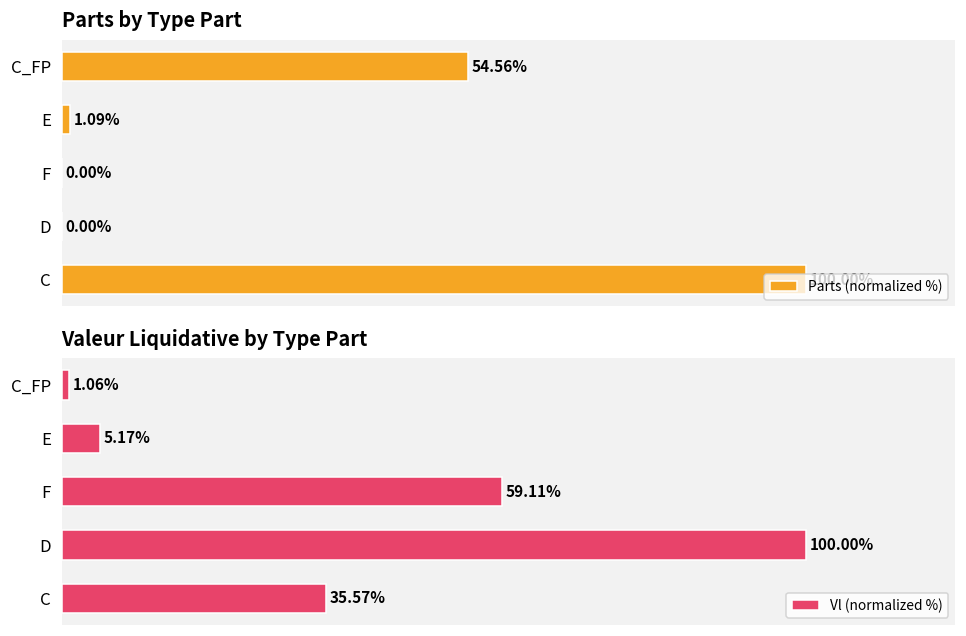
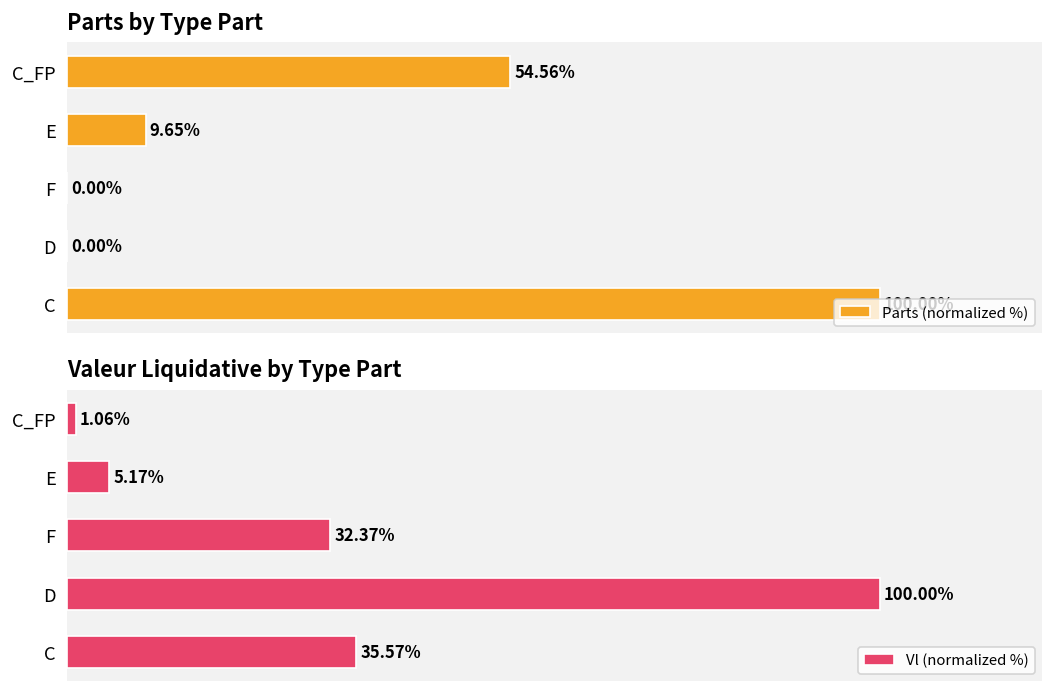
Parts by Type Part, E: 1.09% -> 9.65%
Valeur Liquidative by Type Part, F: 59.11% -> 32.37%
